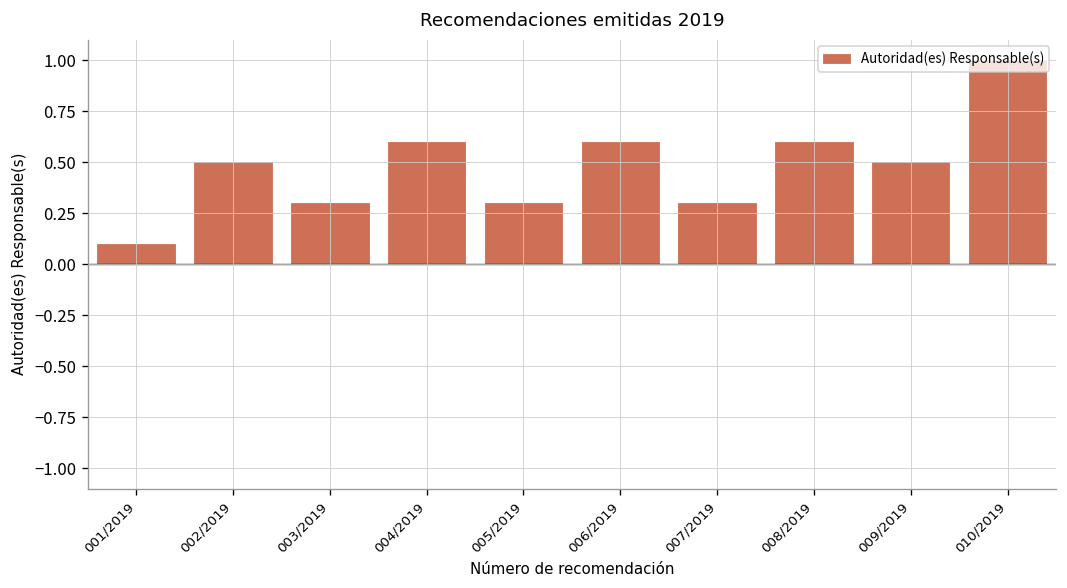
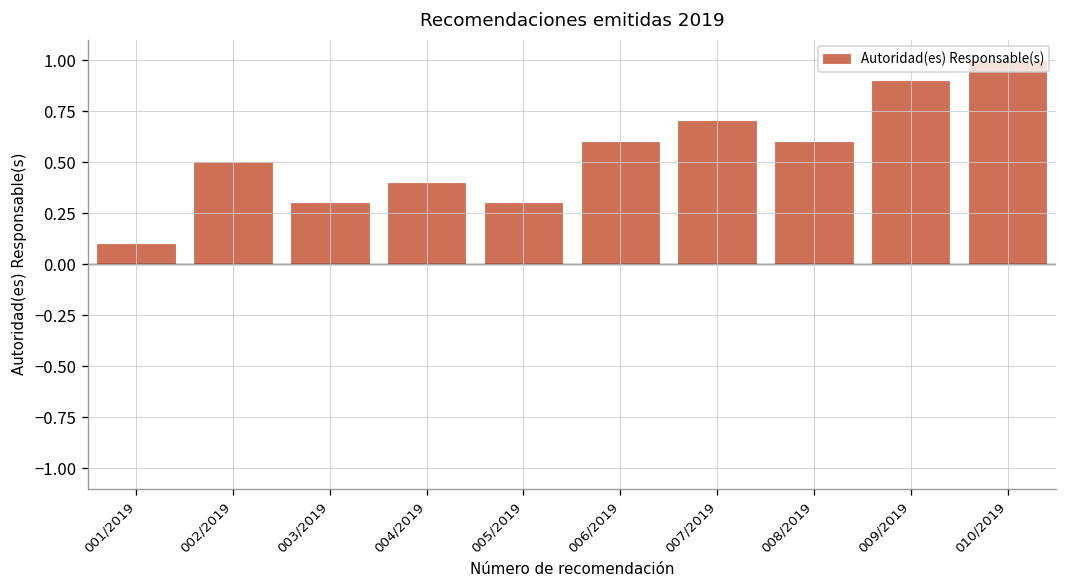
004/2019: 0.60 -> 0.40
007/2019: 0.30 -> 0.70
009/2019: 0.50 -> 0.90
